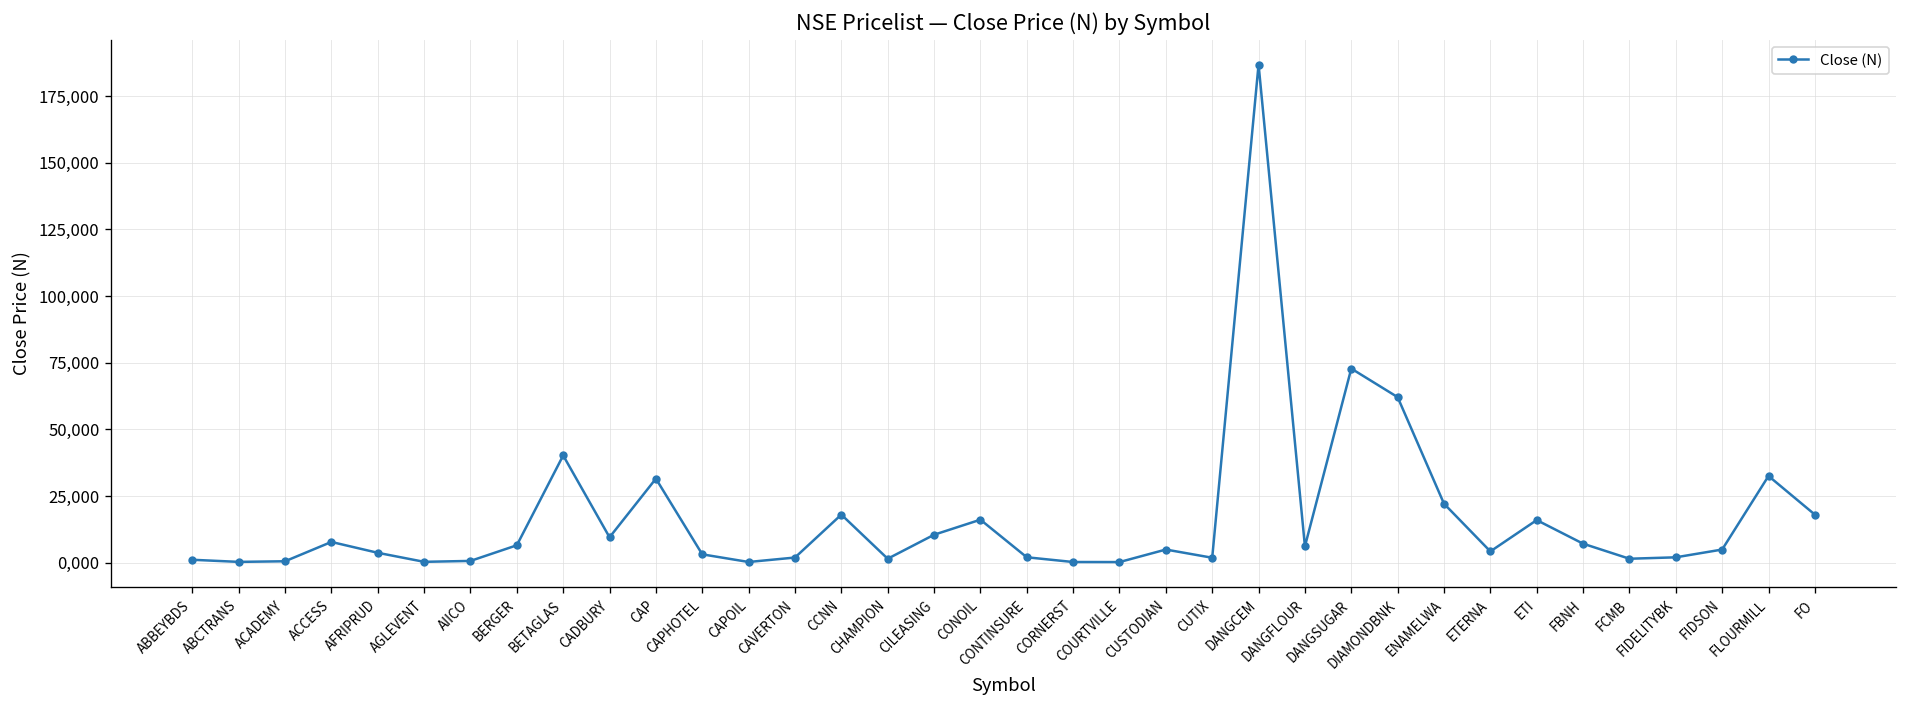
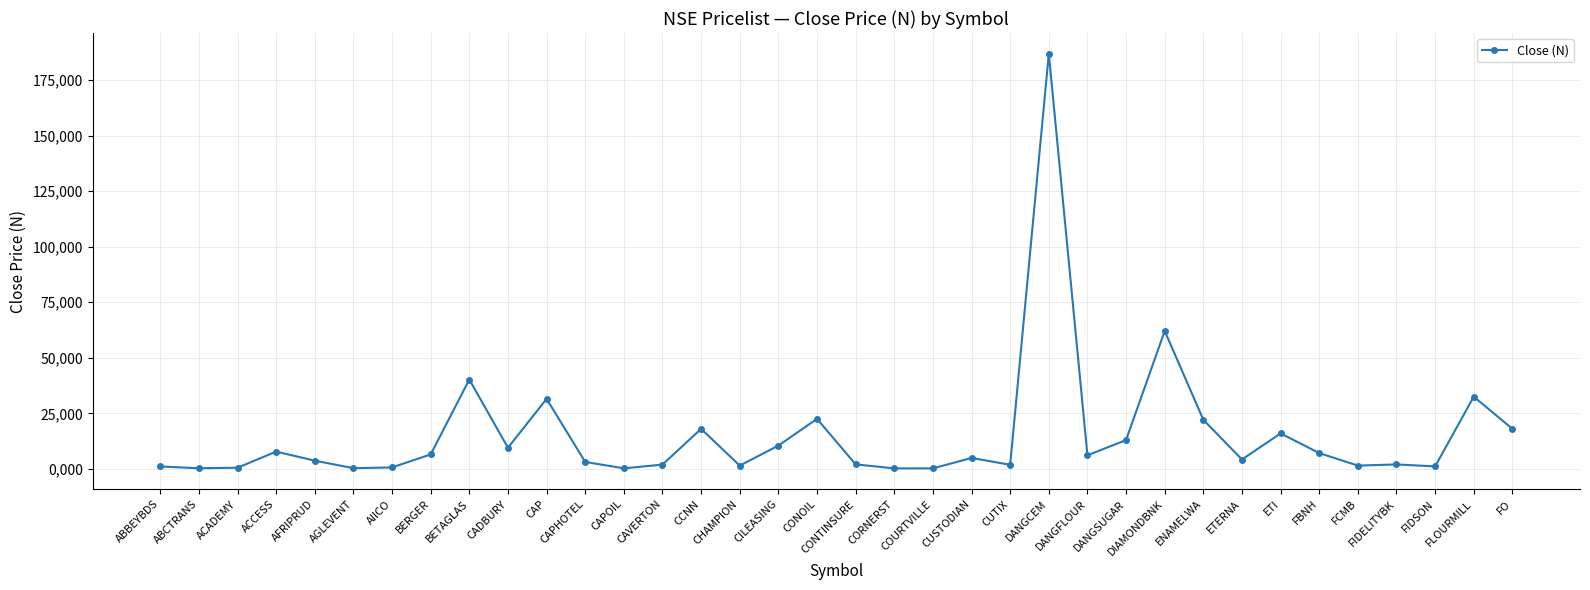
CONOIL: 16,000 -> 23,000
DANGSUGAR: 73,000 -> 13,000
FIDSON: 5,000 -> 1,000
